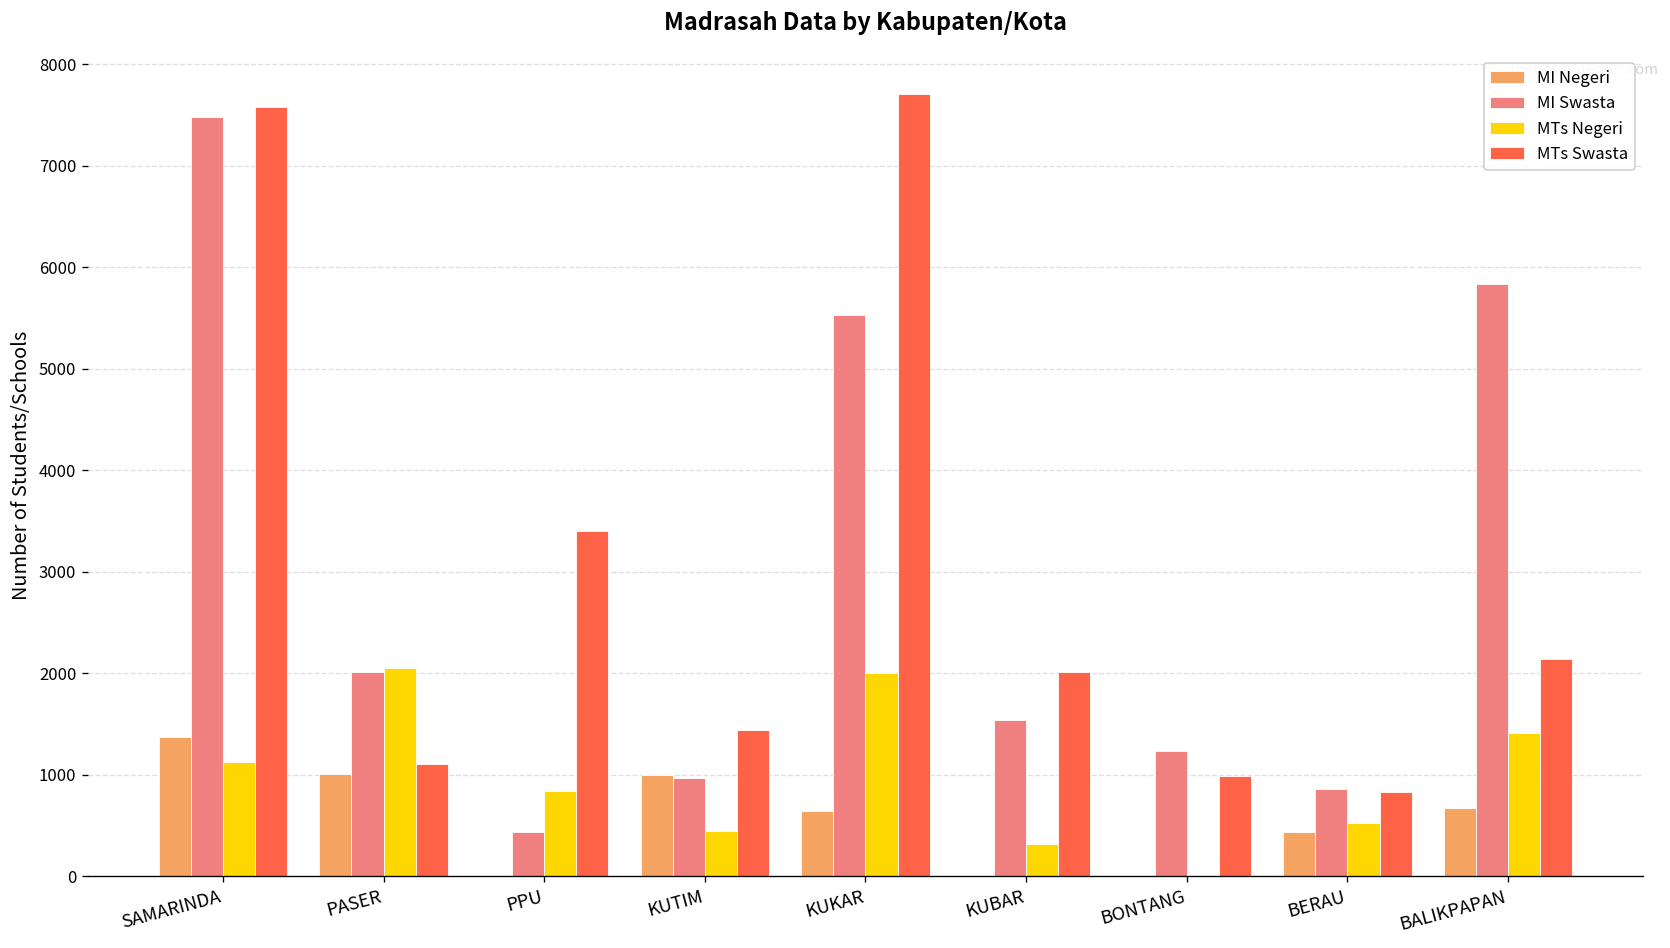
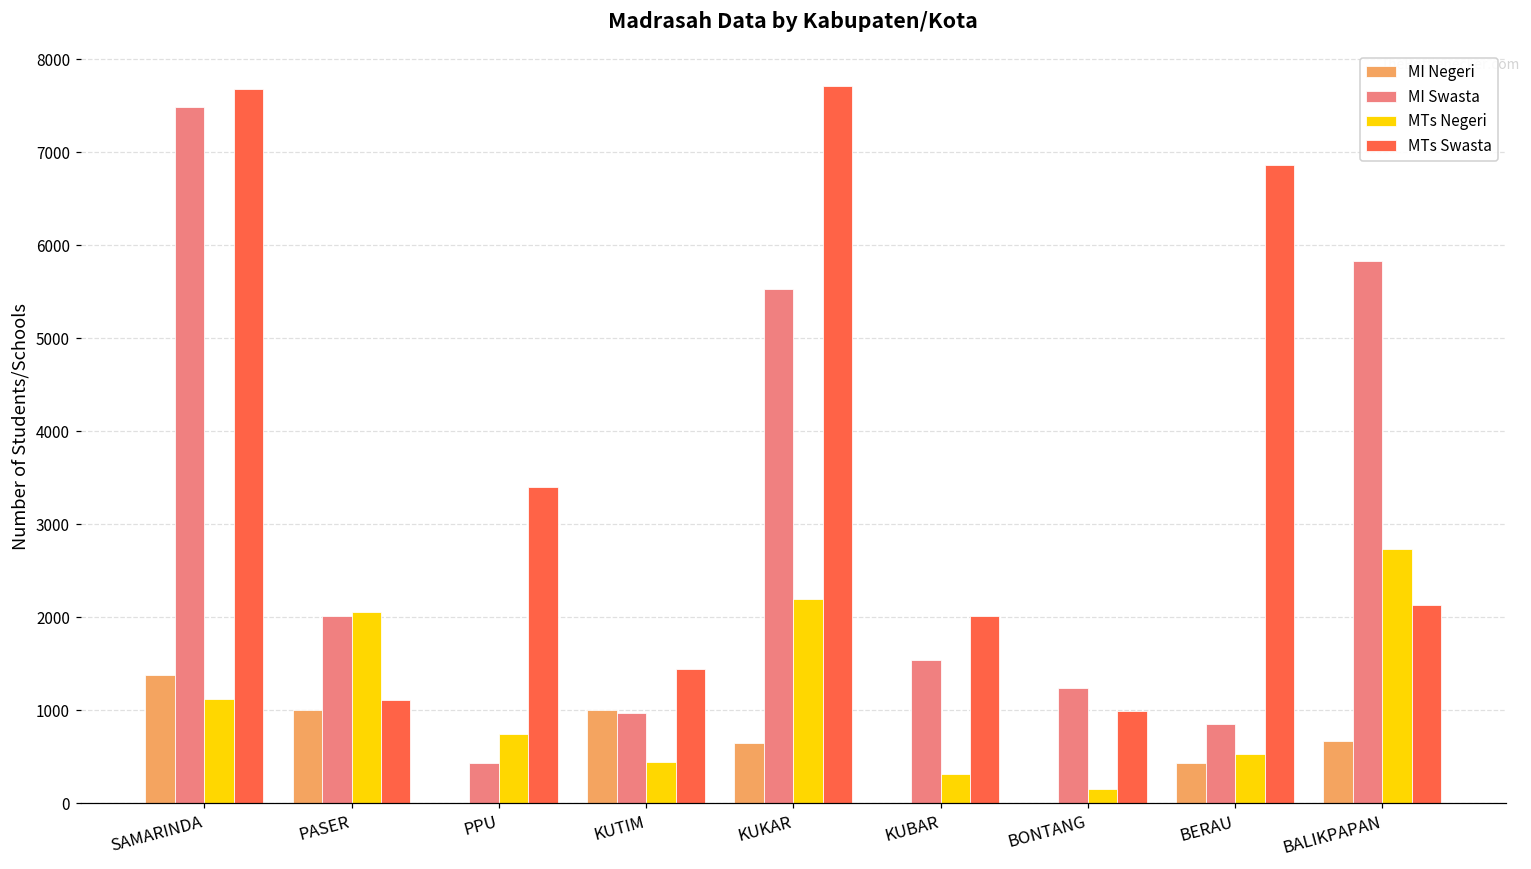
MTs Swasta, SAMARINDA: 7600 -> 7700
MTs Negeri, PPU: 800 -> 700
MTs Negeri, KUKAR: 2000 -> 2200
MTs Negeri, BONTANG: 0 -> 200
MTs Swasta, BERAU: 800 -> 6900
MTs Negeri, BALIKPAPAN: 1400 -> 2700
